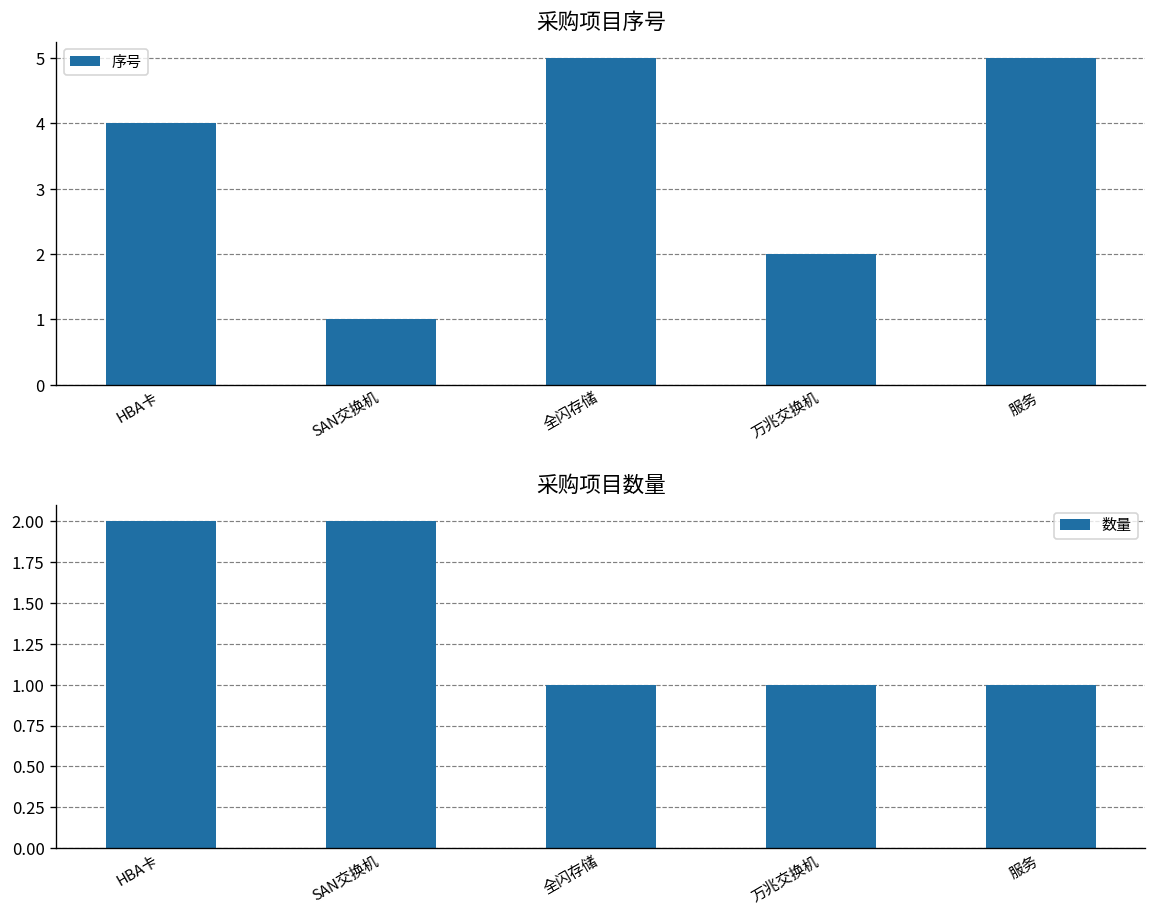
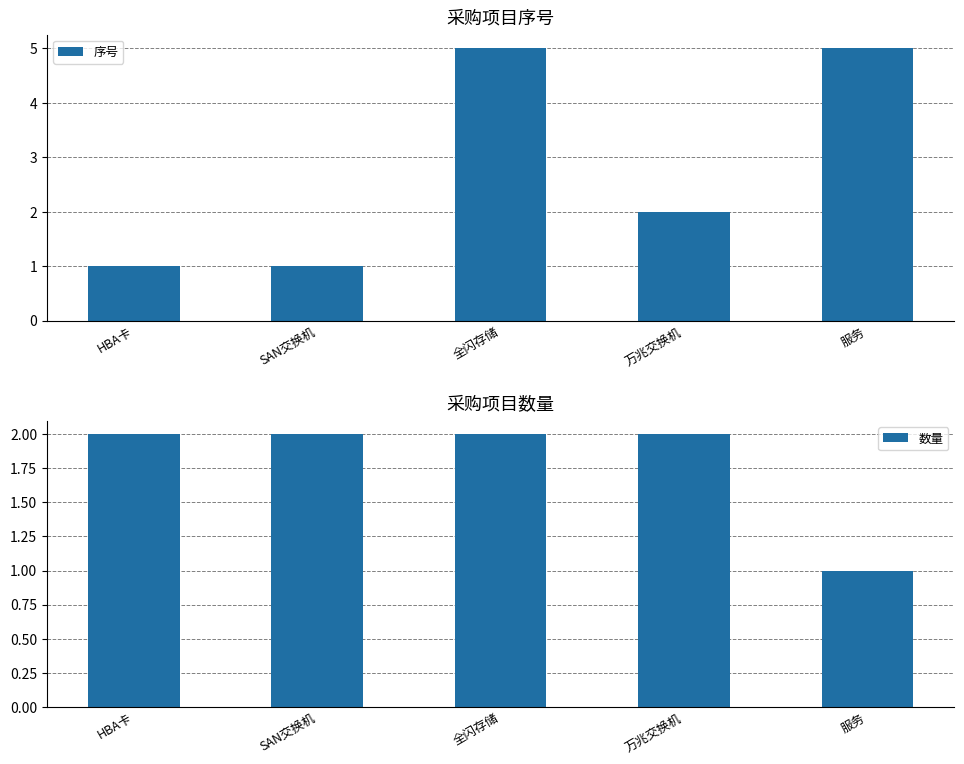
采购项目序号, HBA卡: 4 -> 1
采购项目数量, 全闪存储: 1 -> 2
采购项目数量, 万兆交换机: 1 -> 2
